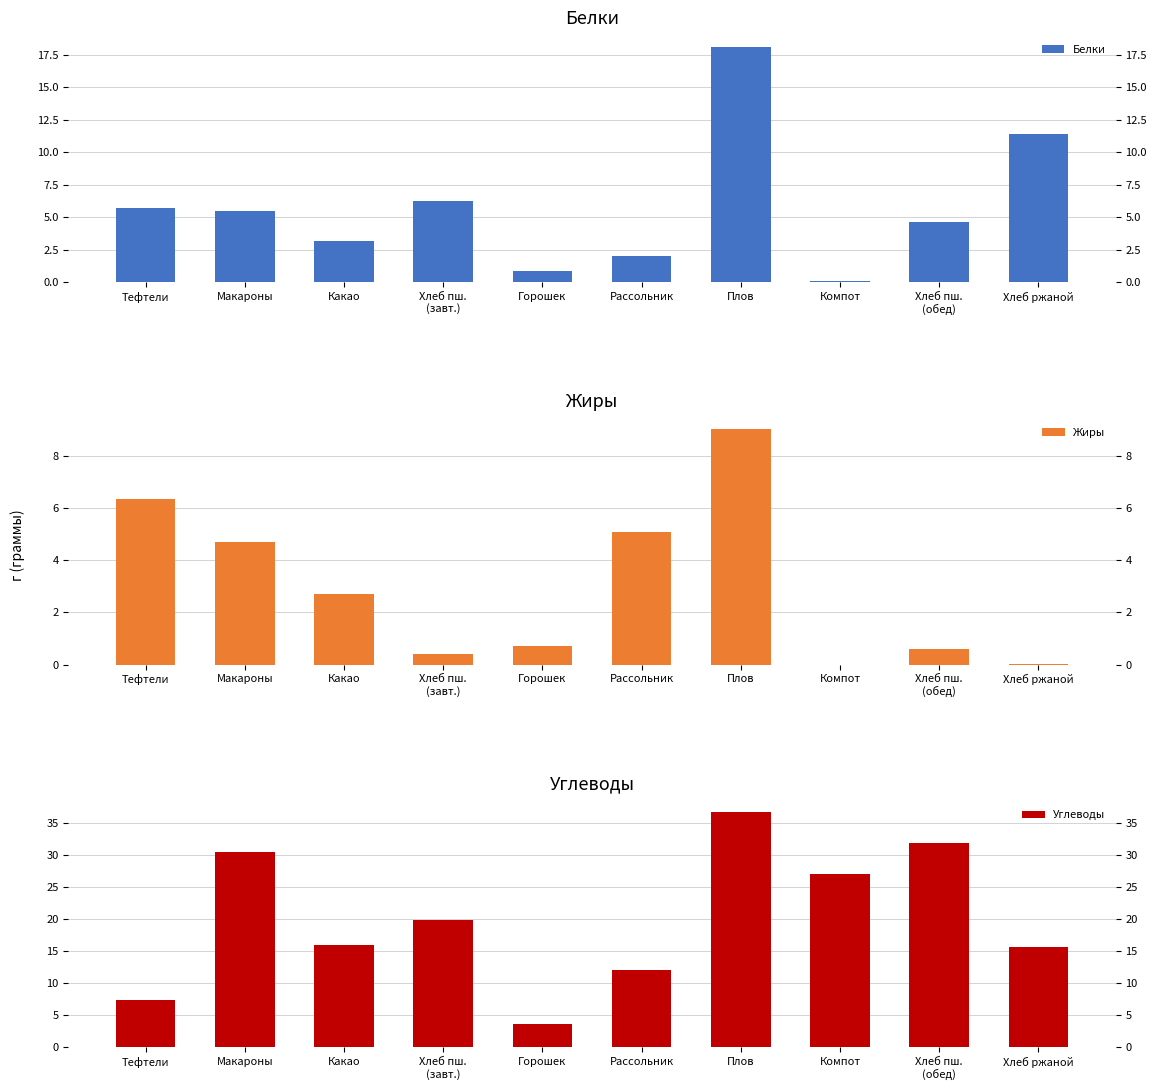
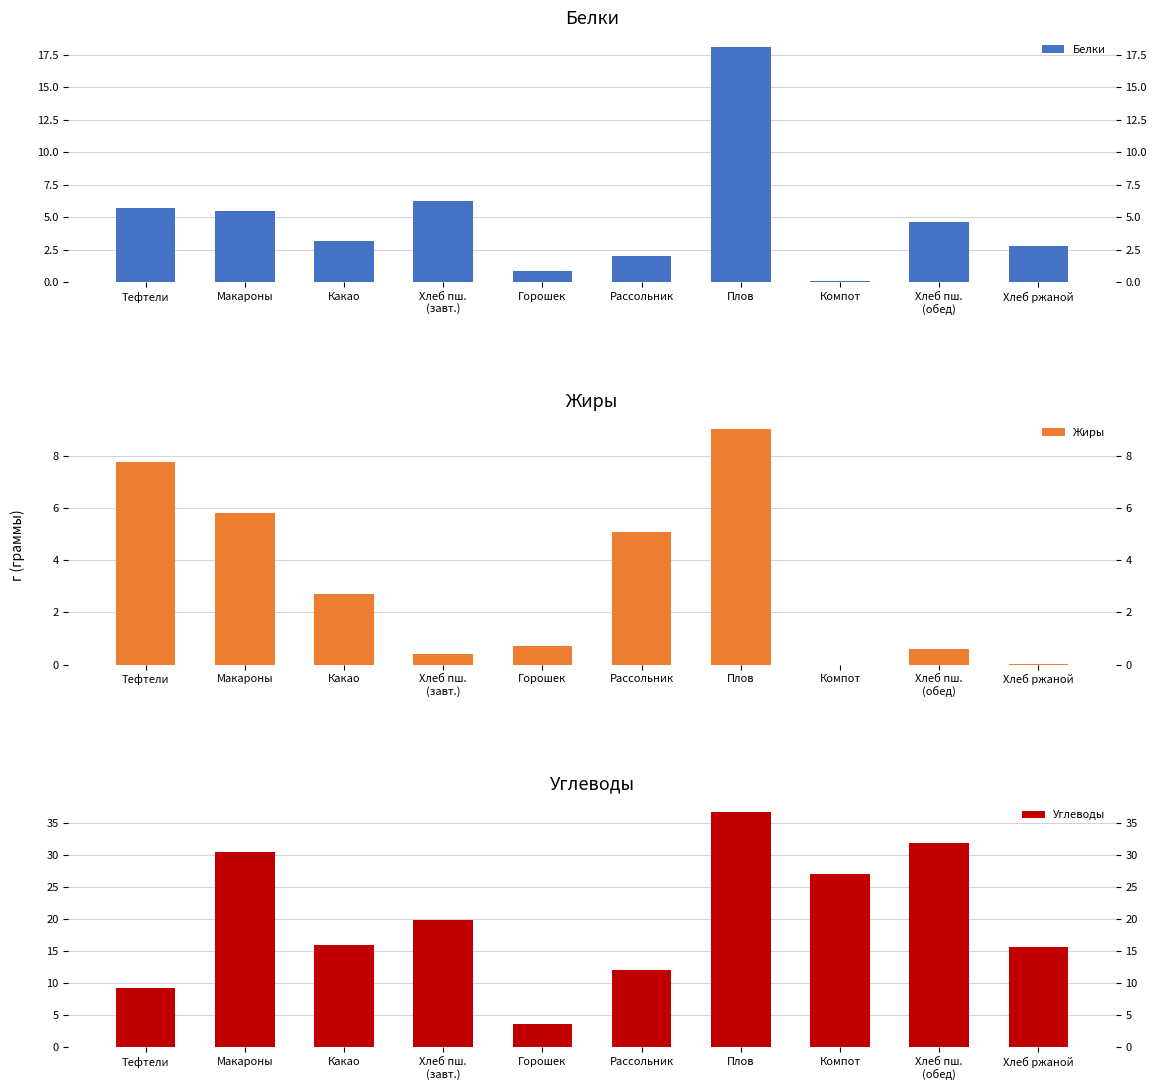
Белки, Хлеб ржаной: 11.4 -> 2.8
Жиры, Тефтели: 6.3 -> 7.8
Жиры, Макароны: 4.7 -> 5.8
Углеводы, Тефтели: 7 -> 9
